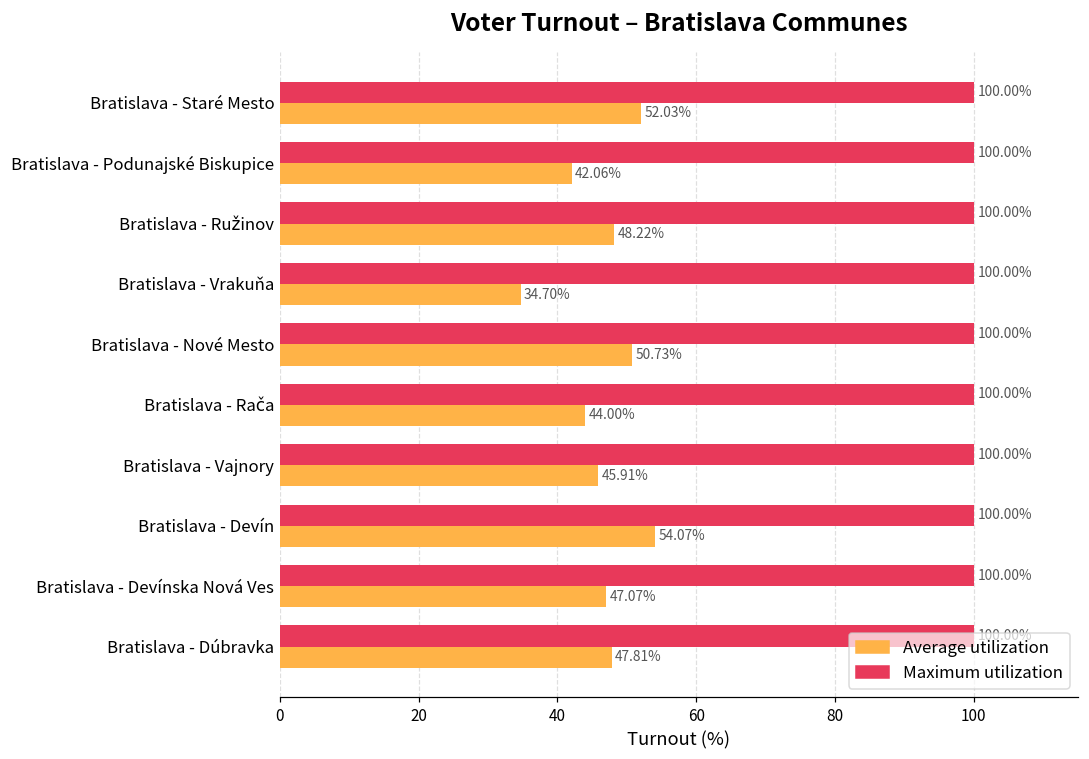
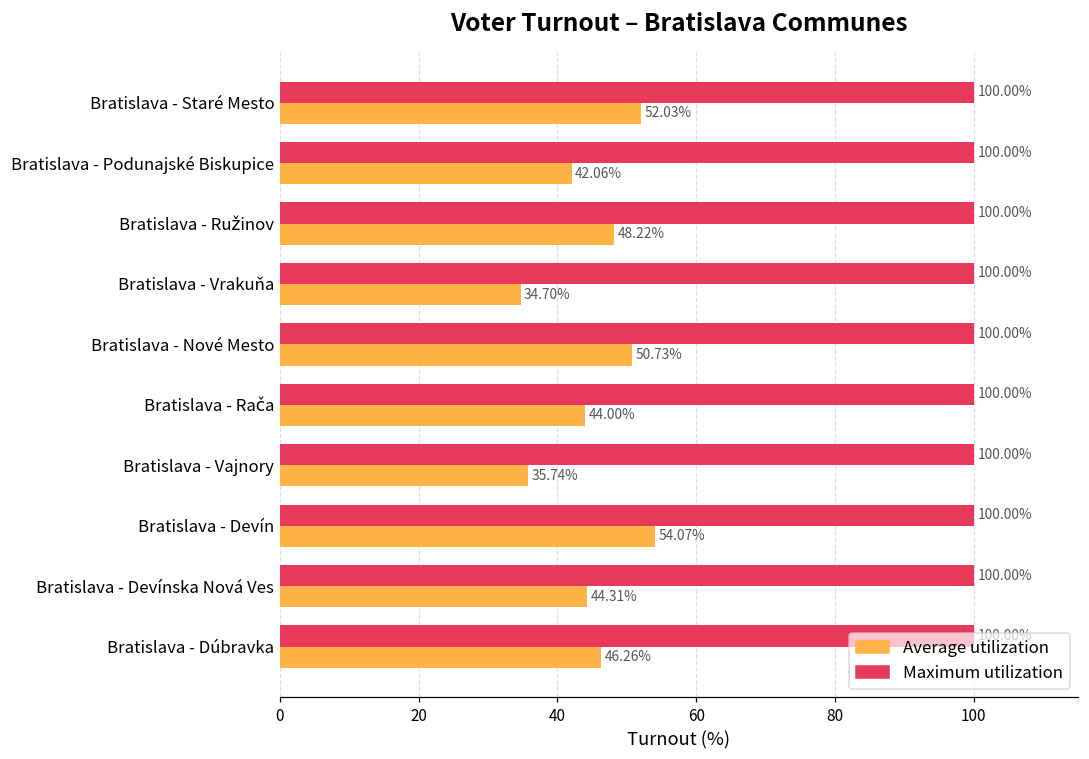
Average utilization, Bratislava - Vajnory: 45.91% -> 35.74%
Average utilization, Bratislava - Devínska Nová Ves: 47.07% -> 44.31%
Average utilization, Bratislava - Dúbravka: 47.81% -> 46.26%
